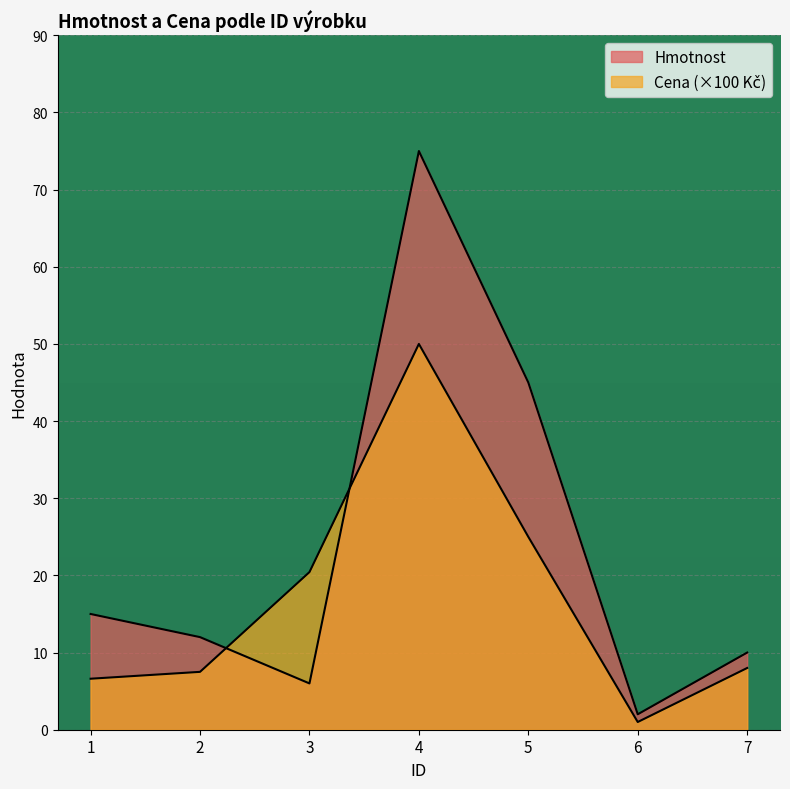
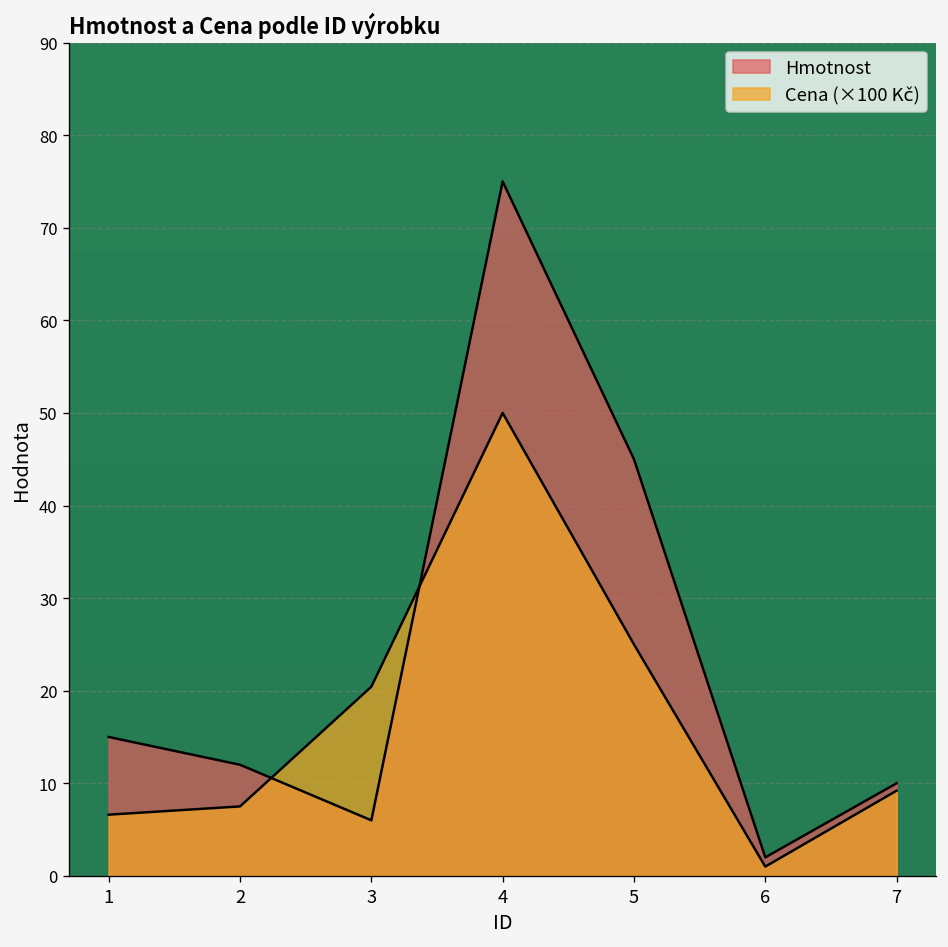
Cena (×100 Kč), 7: 8 -> 9
